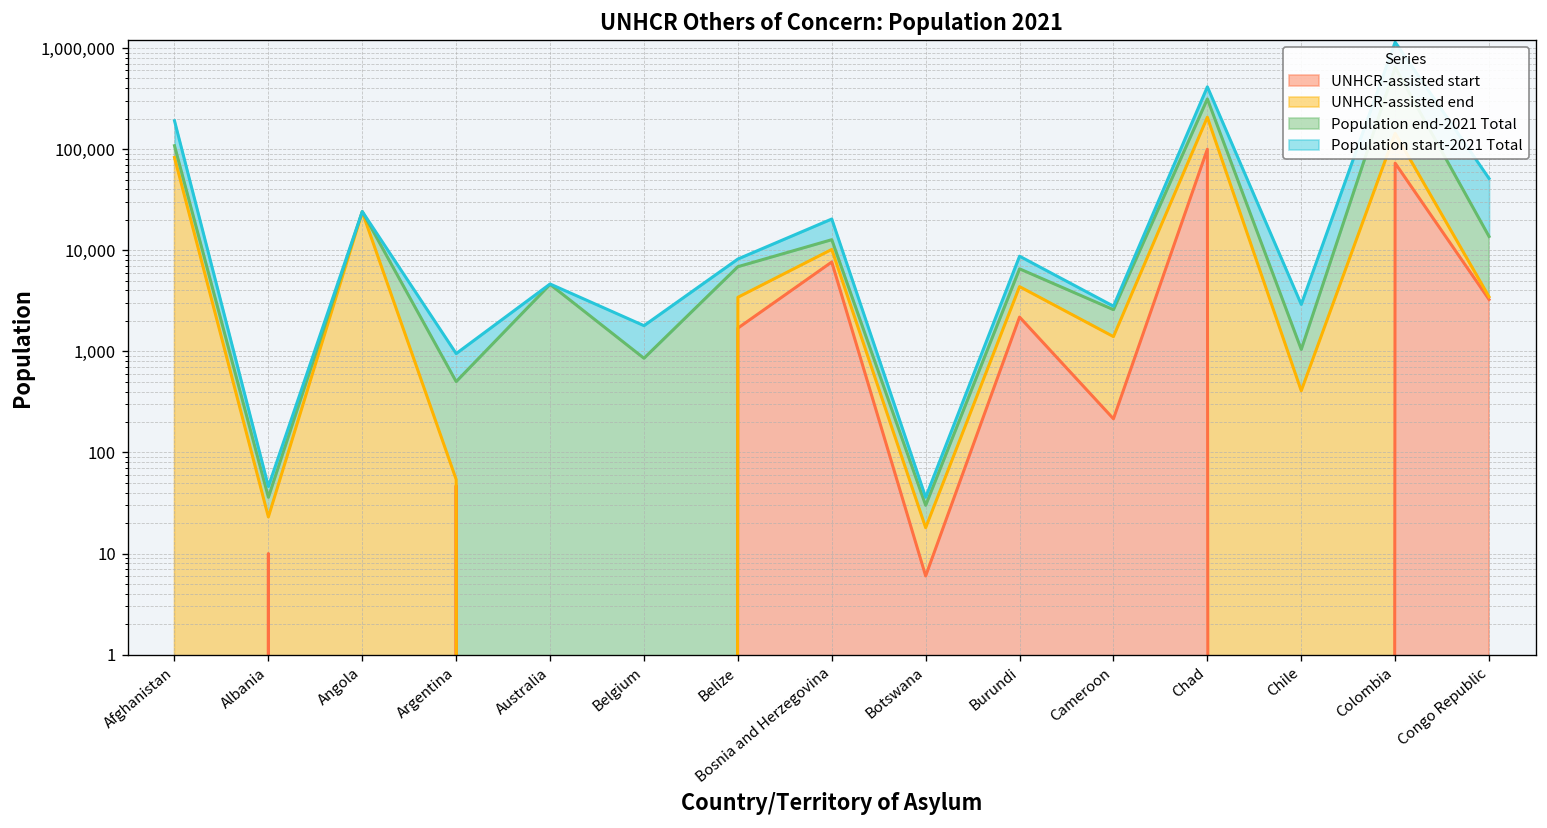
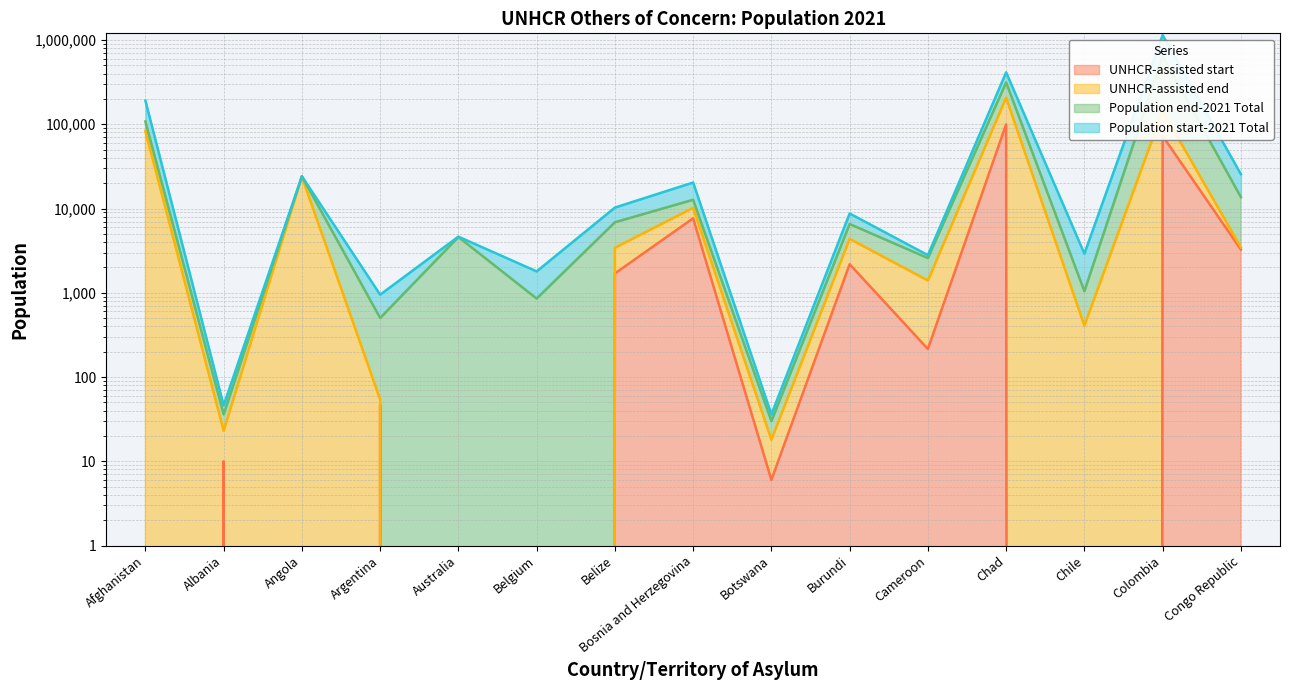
Population start-2021 Total, Belize: 1,300 -> 3,400
Population start-2021 Total, Congo Republic: 40,000 -> 12,000
